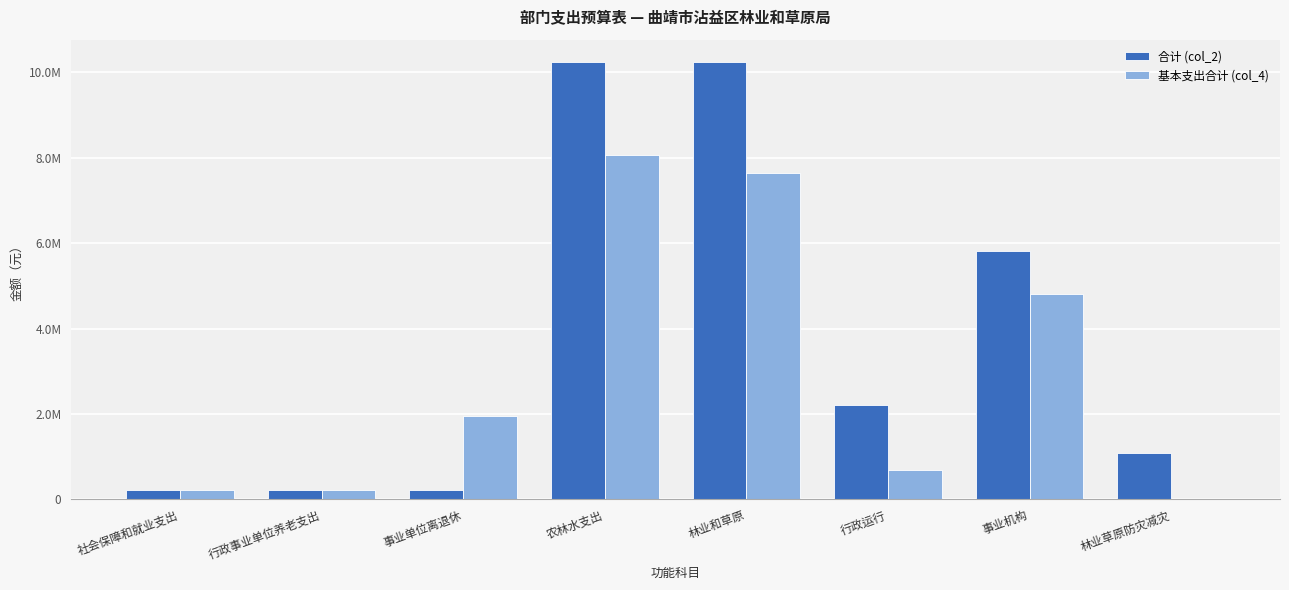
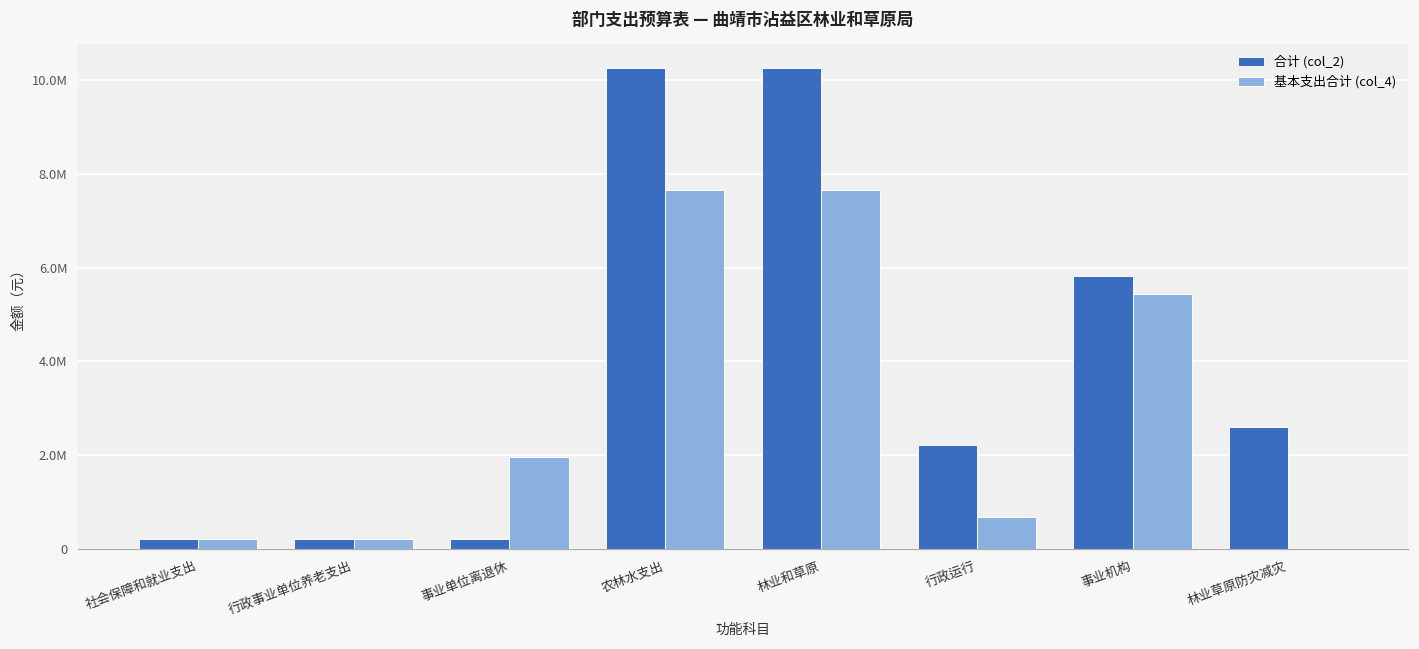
基本支出合计 (col_4), 农林水支出: 8100000 -> 7700000
基本支出合计 (col_4), 事业机构: 4800000 -> 5400000
合计 (col_2), 林业草原防灾减灾: 1100000 -> 2600000
